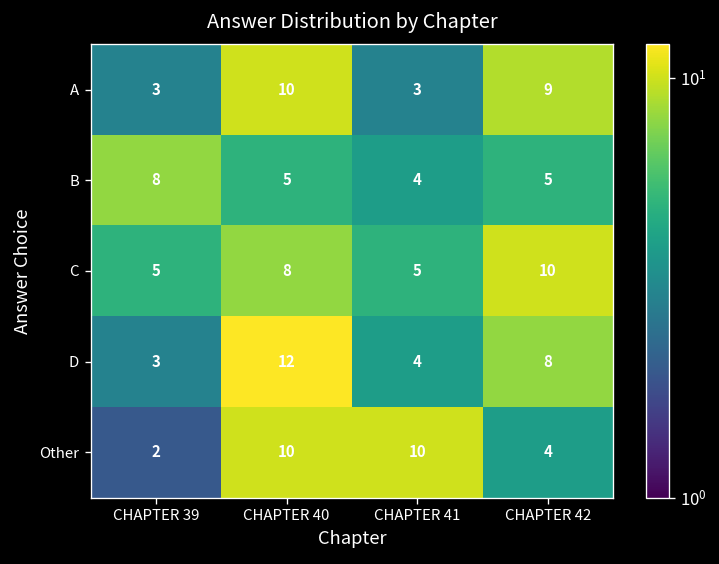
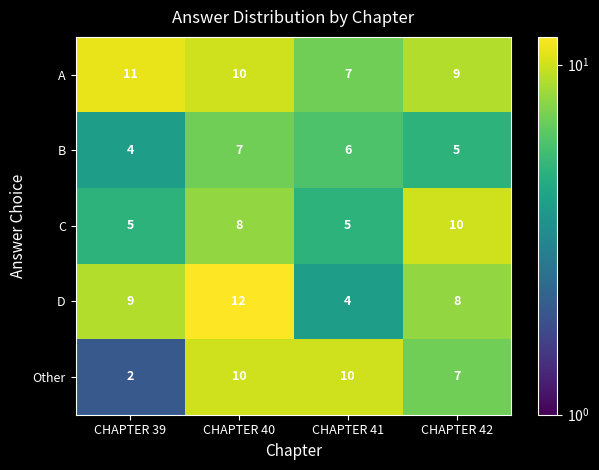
A, CHAPTER 39: 3 -> 11
A, CHAPTER 41: 3 -> 7
B, CHAPTER 39: 8 -> 4
B, CHAPTER 40: 5 -> 7
B, CHAPTER 41: 4 -> 6
D, CHAPTER 39: 3 -> 9
Other, CHAPTER 42: 4 -> 7
